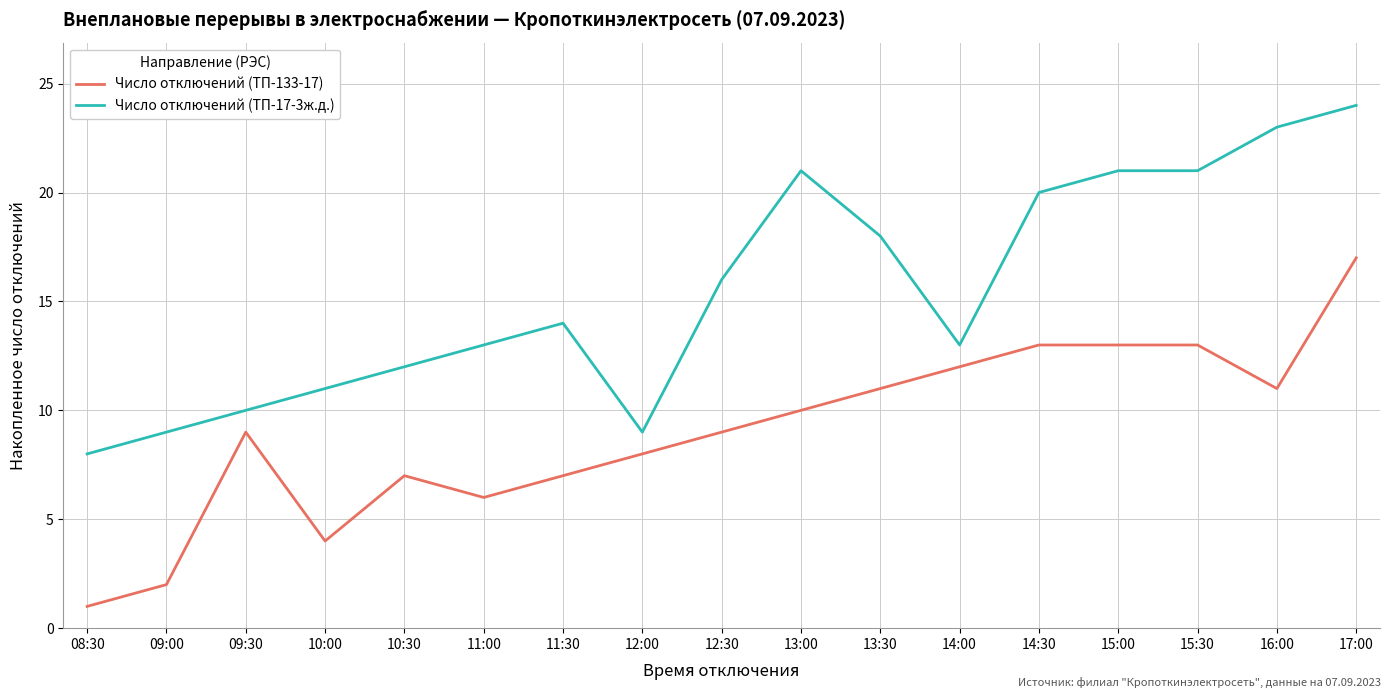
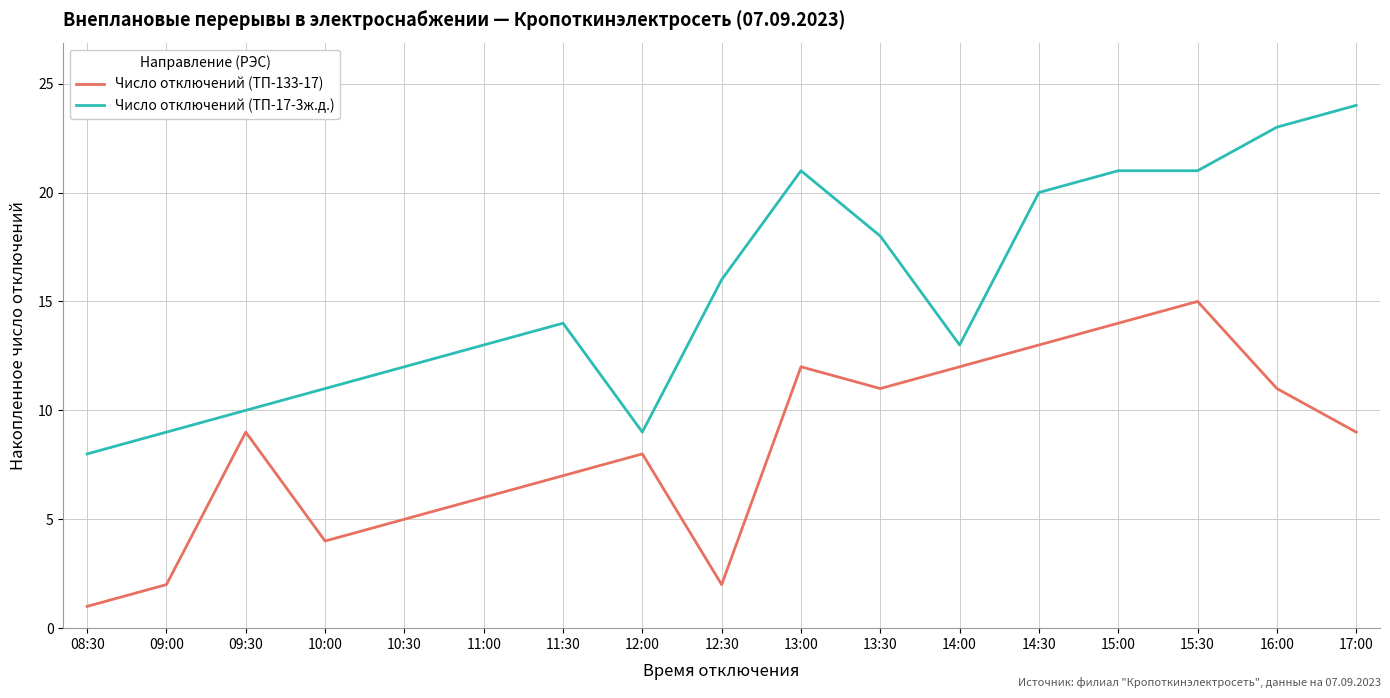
Число отключений (ТП-133-17), 10:30: 7 -> 5
Число отключений (ТП-133-17), 12:30: 9 -> 2
Число отключений (ТП-133-17), 13:00: 10 -> 12
Число отключений (ТП-133-17), 15:00: 13 -> 14
Число отключений (ТП-133-17), 15:30: 13 -> 15
Число отключений (ТП-133-17), 17:00: 17 -> 9
